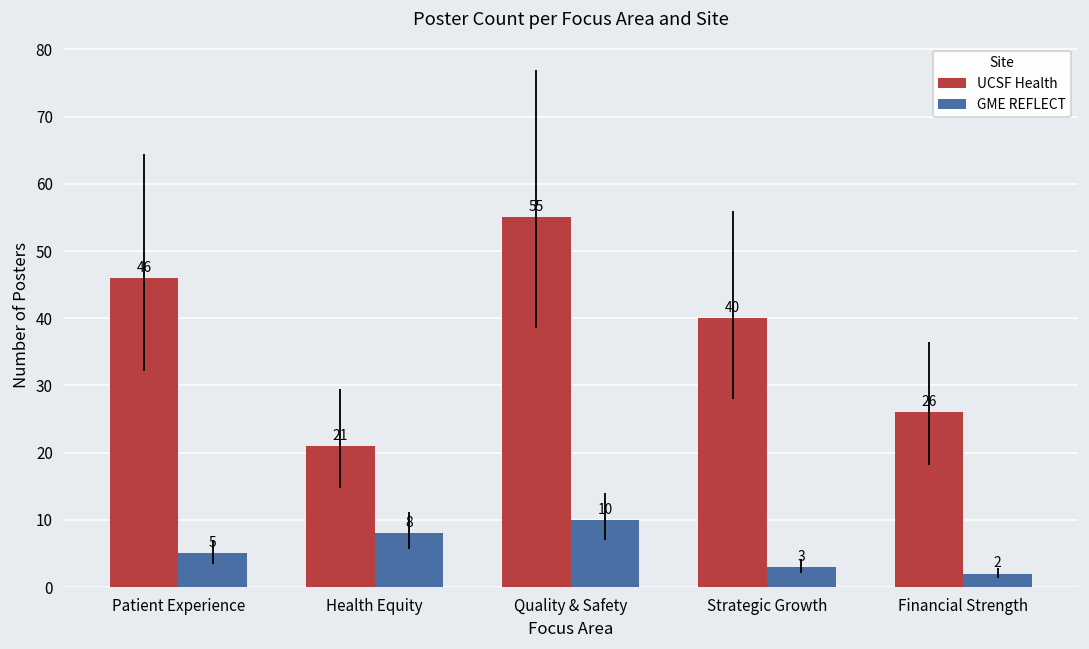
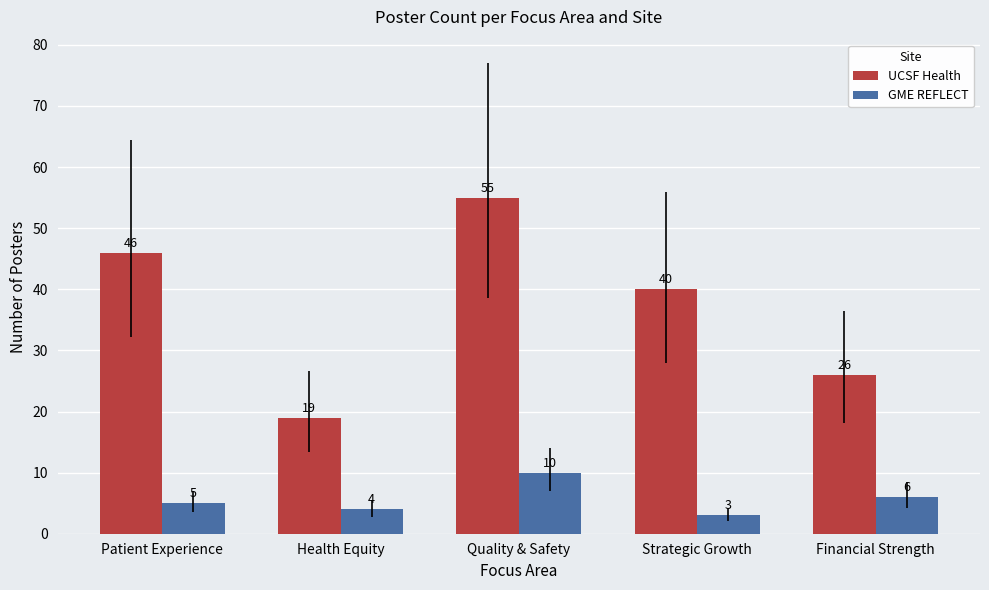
UCSF Health, Health Equity: 21 -> 19
GME REFLECT, Health Equity: 8 -> 4
GME REFLECT, Financial Strength: 2 -> 6
